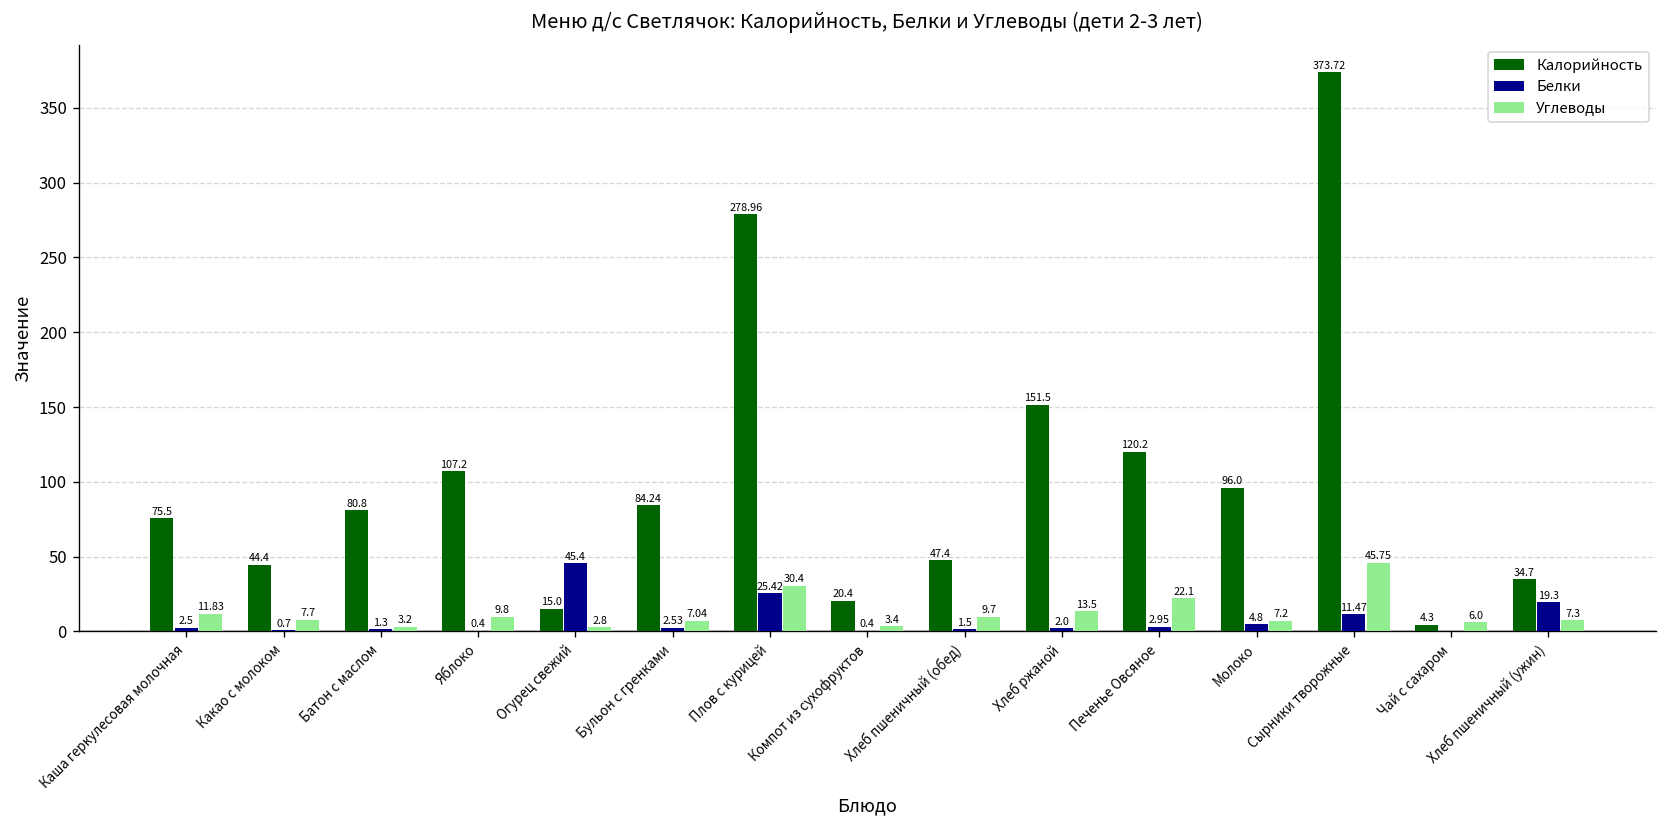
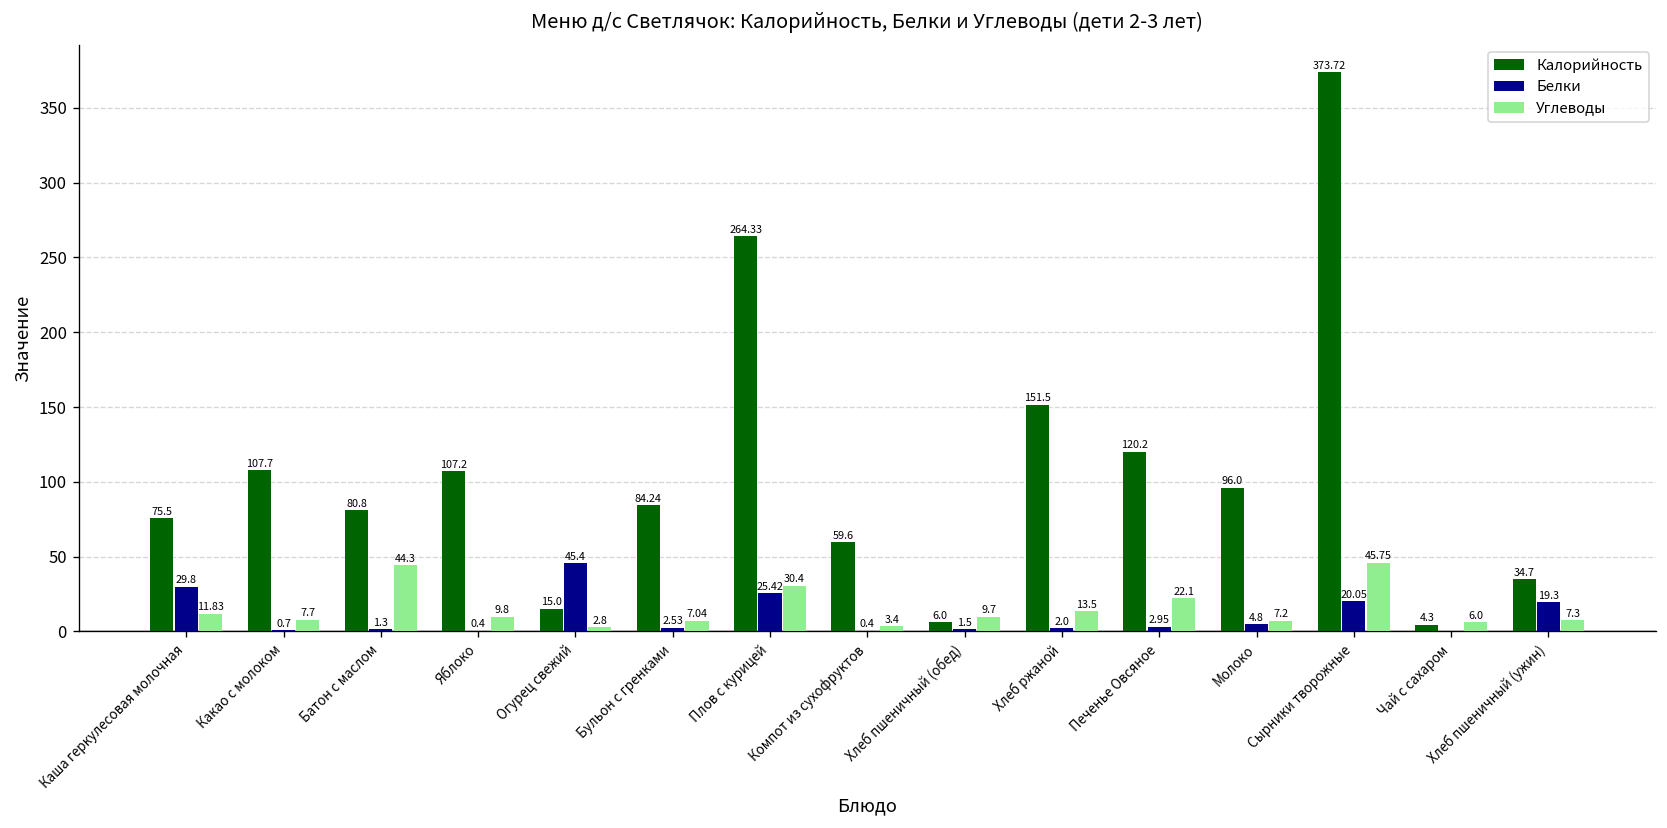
Белки, Каша геркулесовая молочная: 2.5 -> 29.8
Калорийность, Какао с молоком: 44.4 -> 107.7
Углеводы, Батон с маслом: 3.2 -> 44.3
Калорийность, Плов с курицей: 278.96 -> 264.33
Калорийность, Компот из сухофруктов: 20.4 -> 59.6
Калорийность, Хлеб пшеничный (обед): 47.4 -> 6.0
Белки, Сырники творожные: 11.47 -> 20.05
